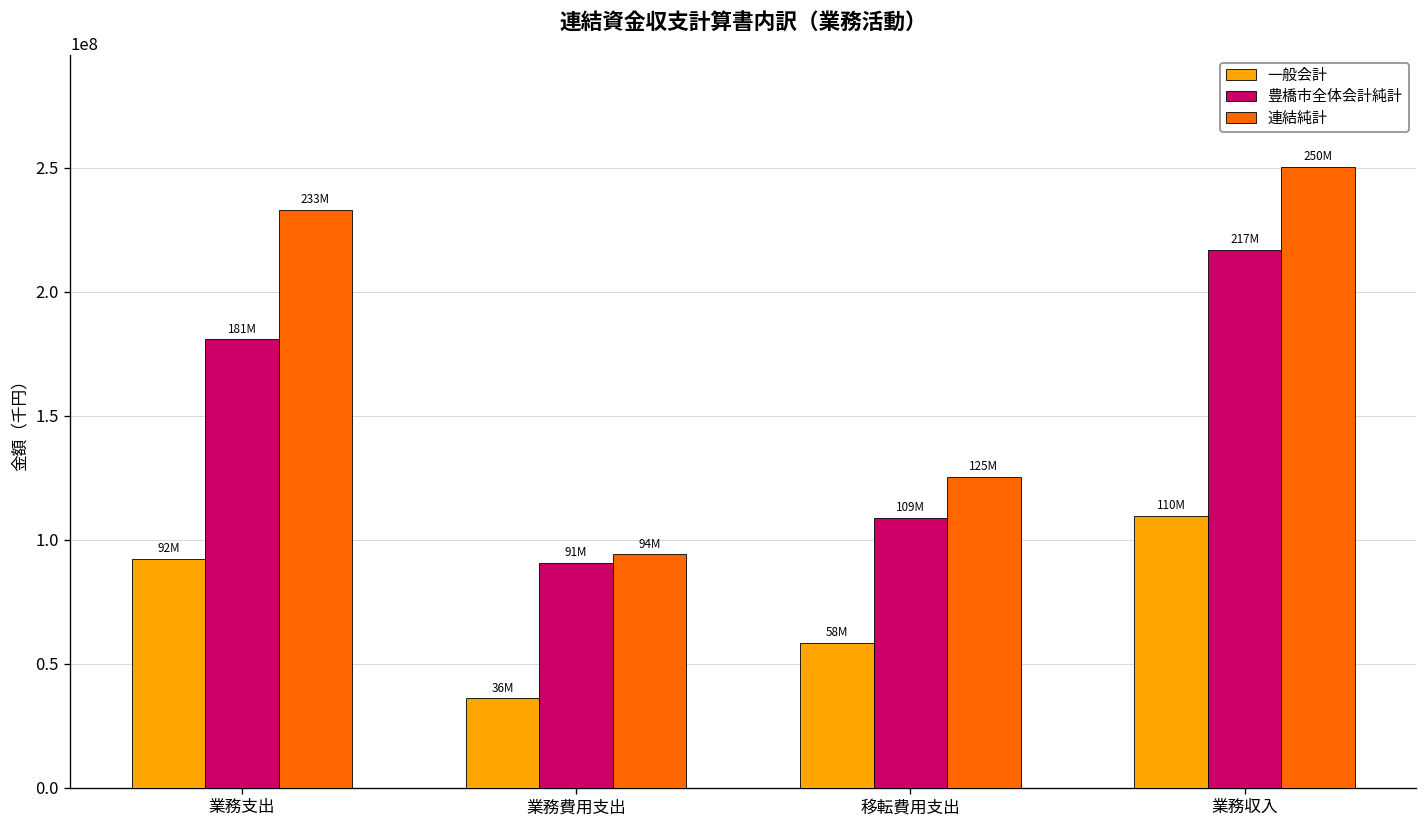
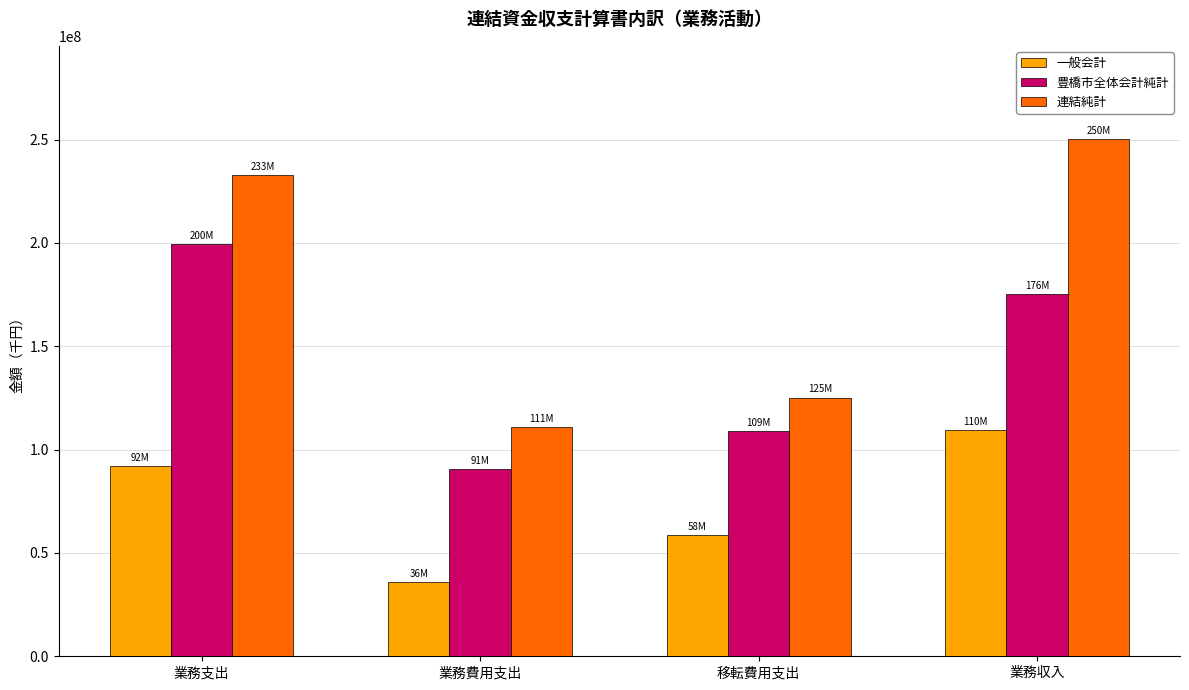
豊橋市全体会計純計, 業務支出: 181M -> 200M
連結純計, 業務費用支出: 94M -> 111M
豊橋市全体会計純計, 業務収入: 217M -> 176M
